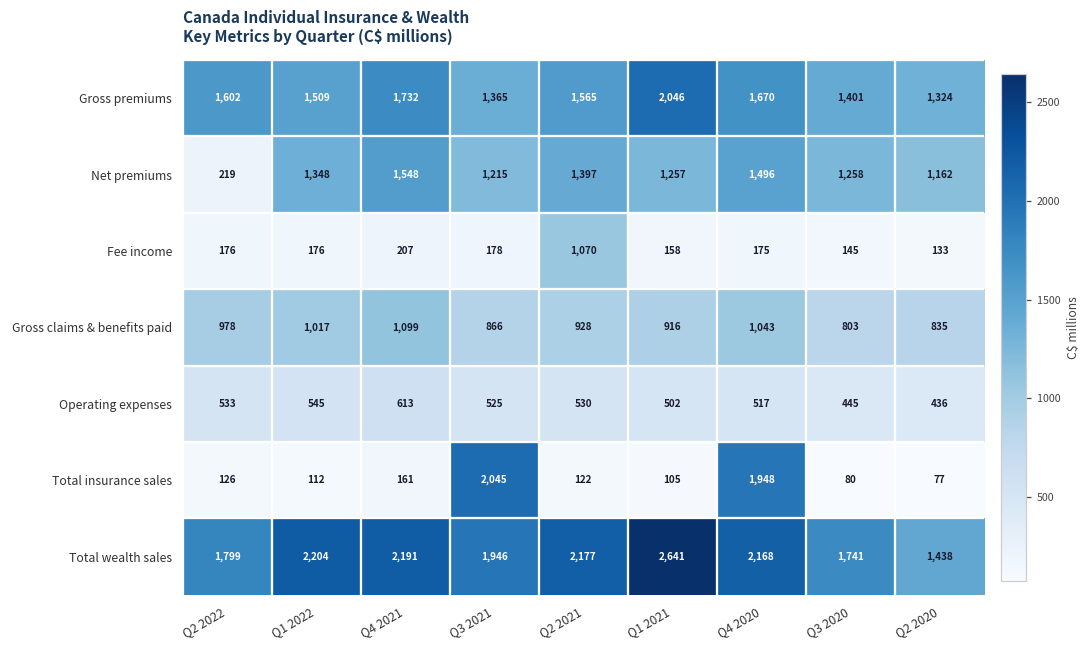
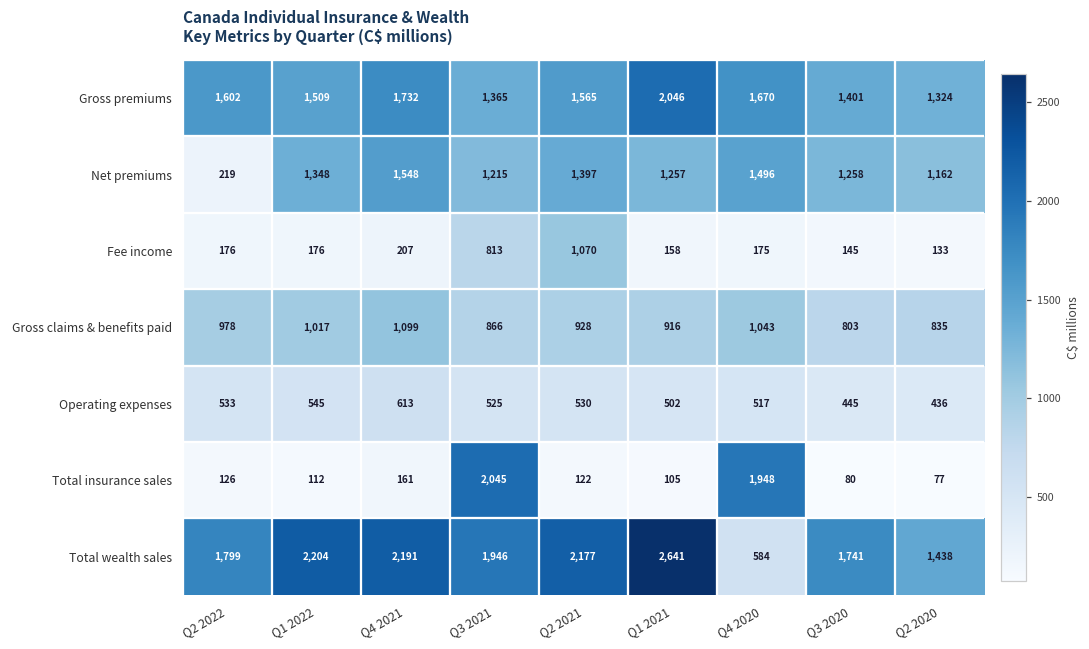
Fee income, Q3 2021: 178 -> 813
Total wealth sales, Q4 2020: 2,168 -> 584
